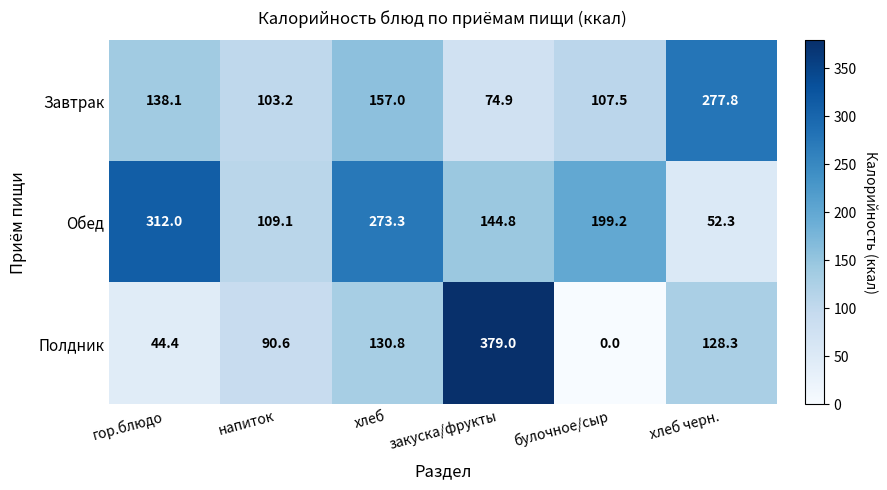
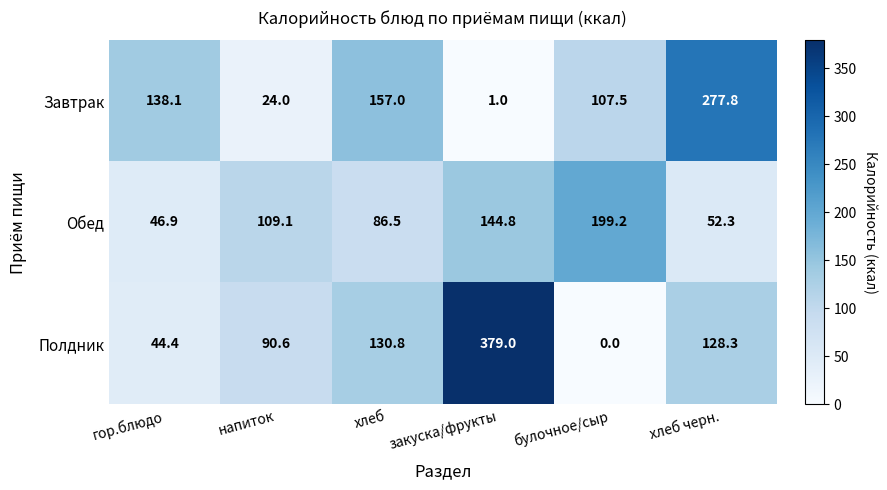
Завтрак, напиток: 103.2 -> 24.0
Завтрак, закуска/фрукты: 74.9 -> 1.0
Обед, гор.блюдо: 312.0 -> 46.9
Обед, хлеб: 273.3 -> 86.5
